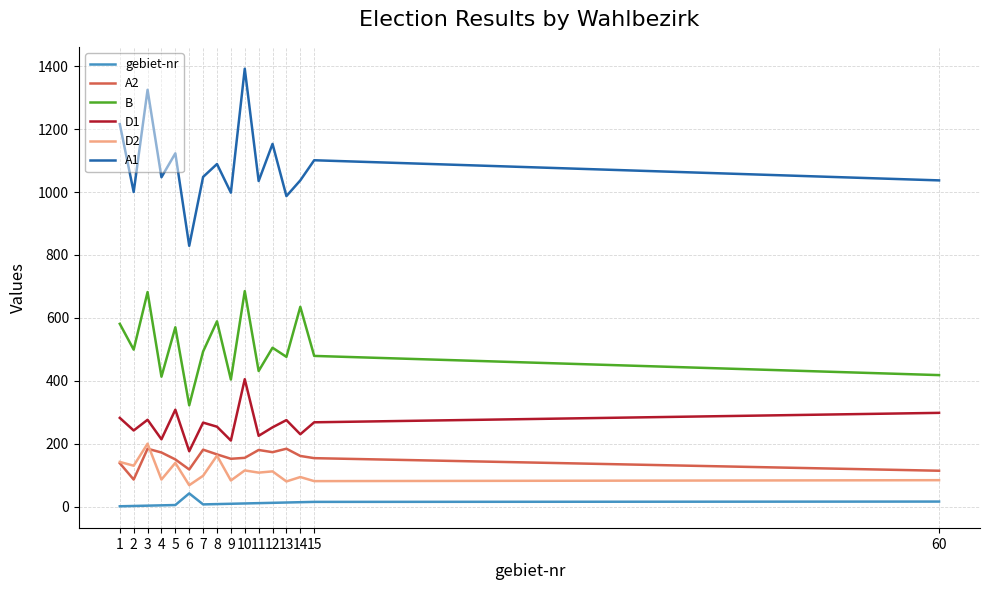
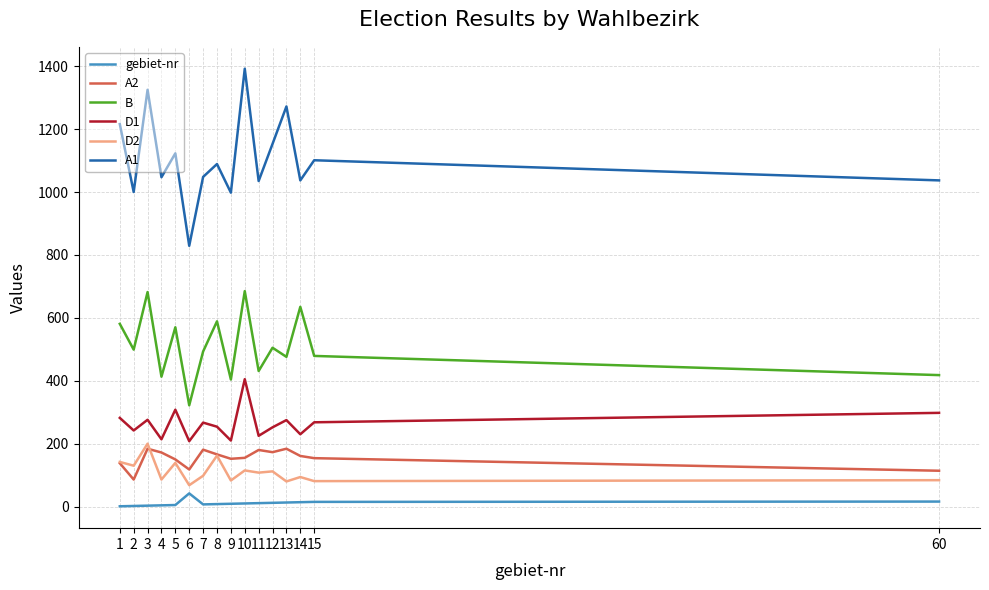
D1, 6: 180 -> 210
A1, 13: 990 -> 1270
